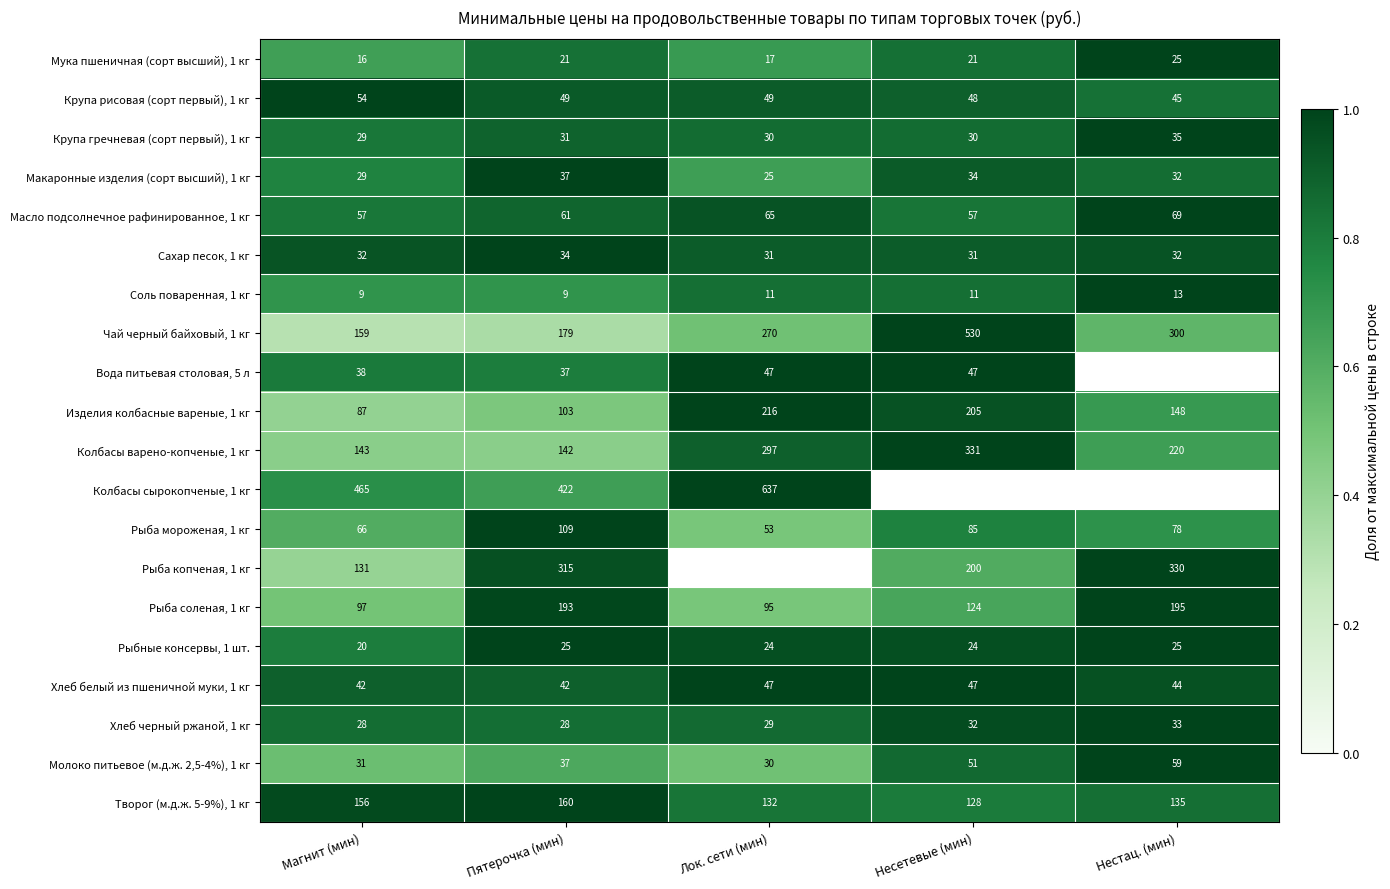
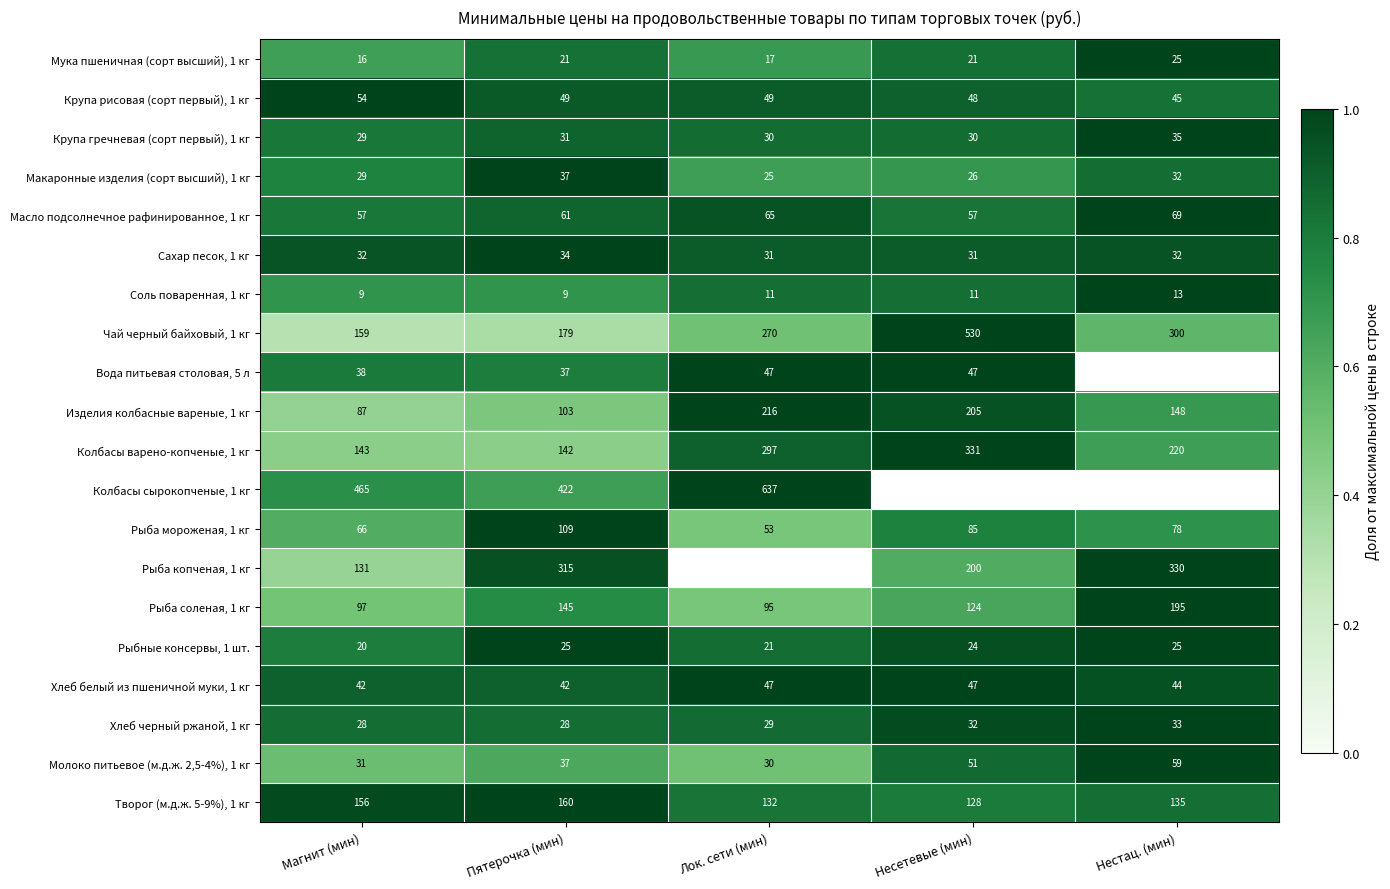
Макаронные изделия (сорт высший), 1 кг, Несетевые (мин): 34 -> 26
Рыба соленая, 1 кг, Пятерочка (мин): 193 -> 145
Рыбные консервы, 1 шт., Лок. сети (мин): 24 -> 21
